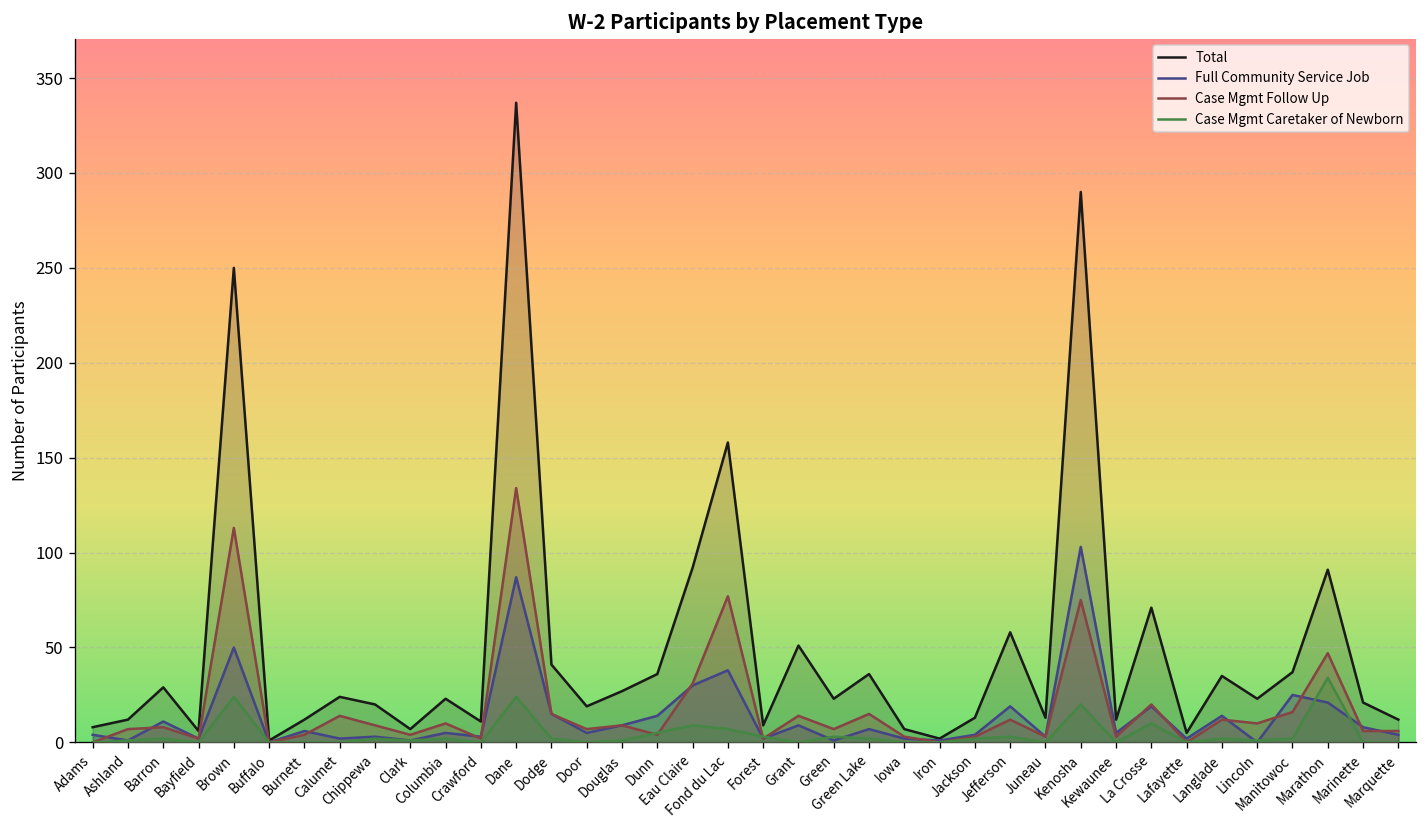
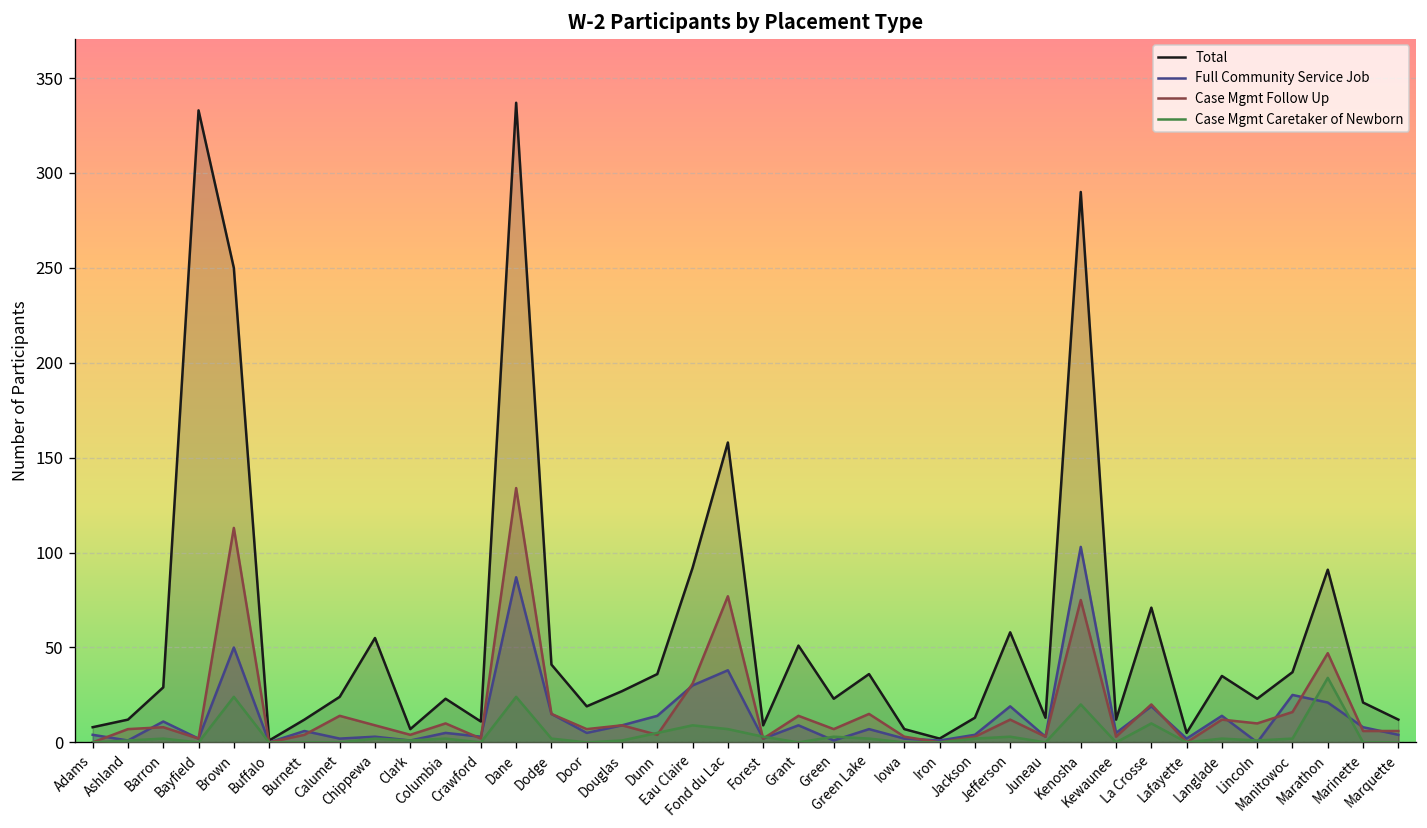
Total, Bayfield: 6 -> 333
Total, Chippewa: 20 -> 55
